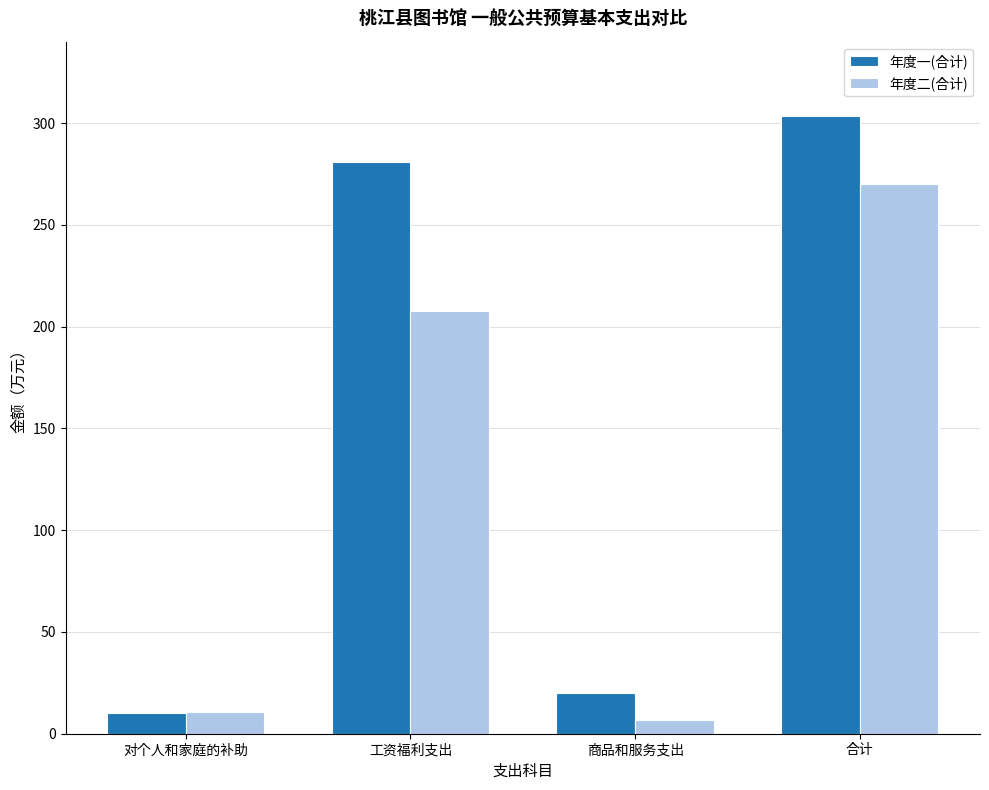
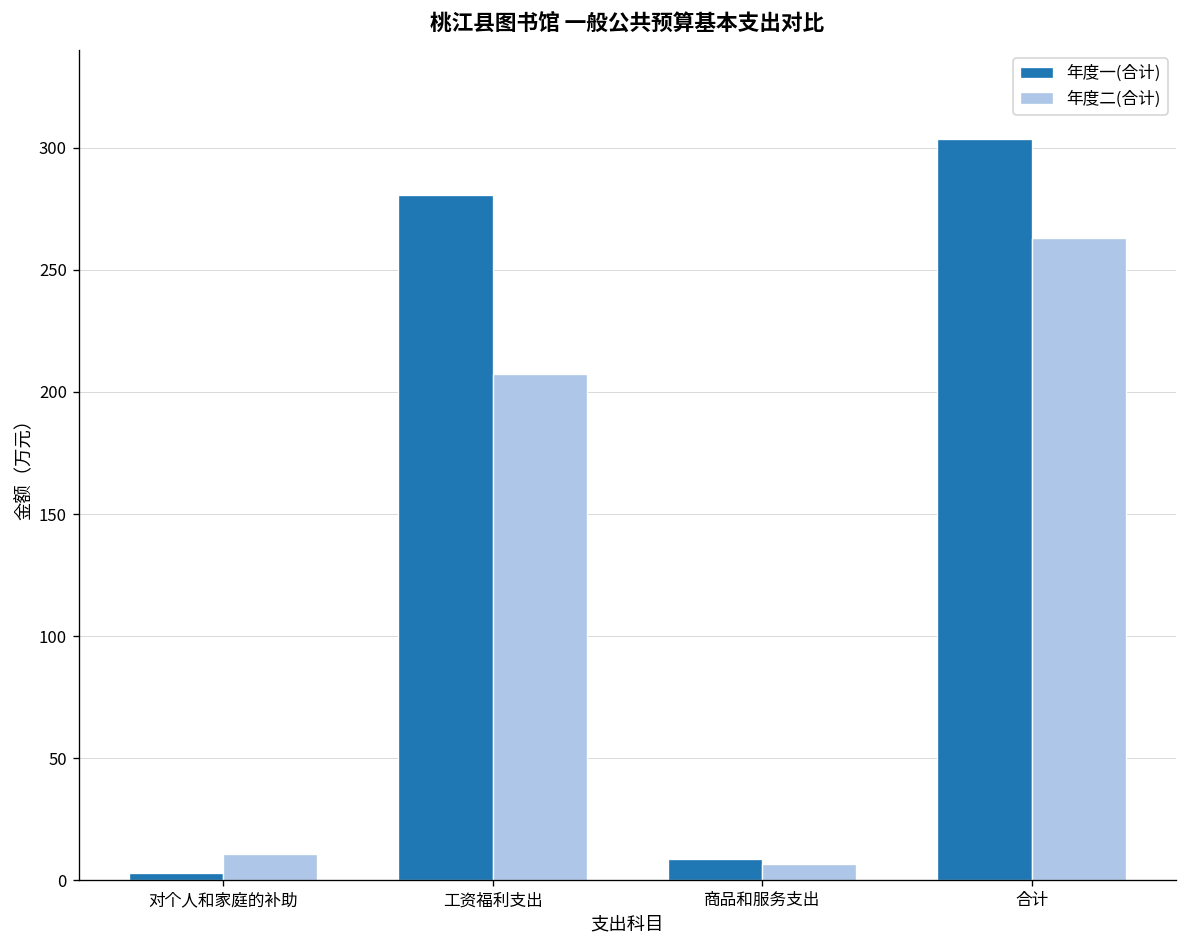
年度一(合计), 对个人和家庭的补助: 10 -> 3
年度一(合计), 商品和服务支出: 20 -> 9
年度二(合计), 合计: 270 -> 263
